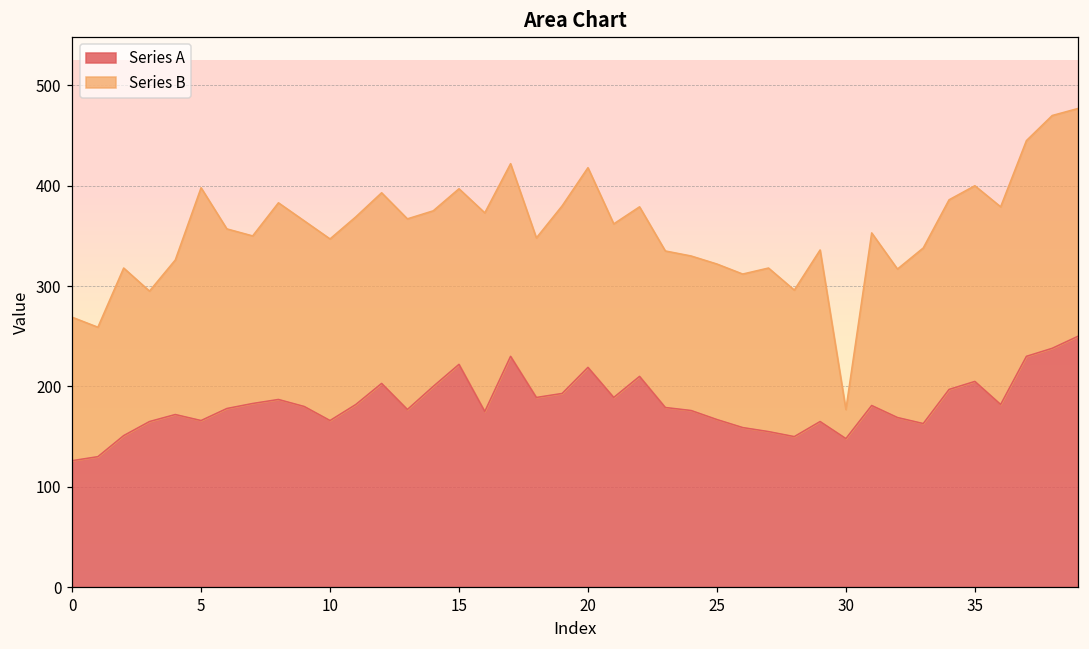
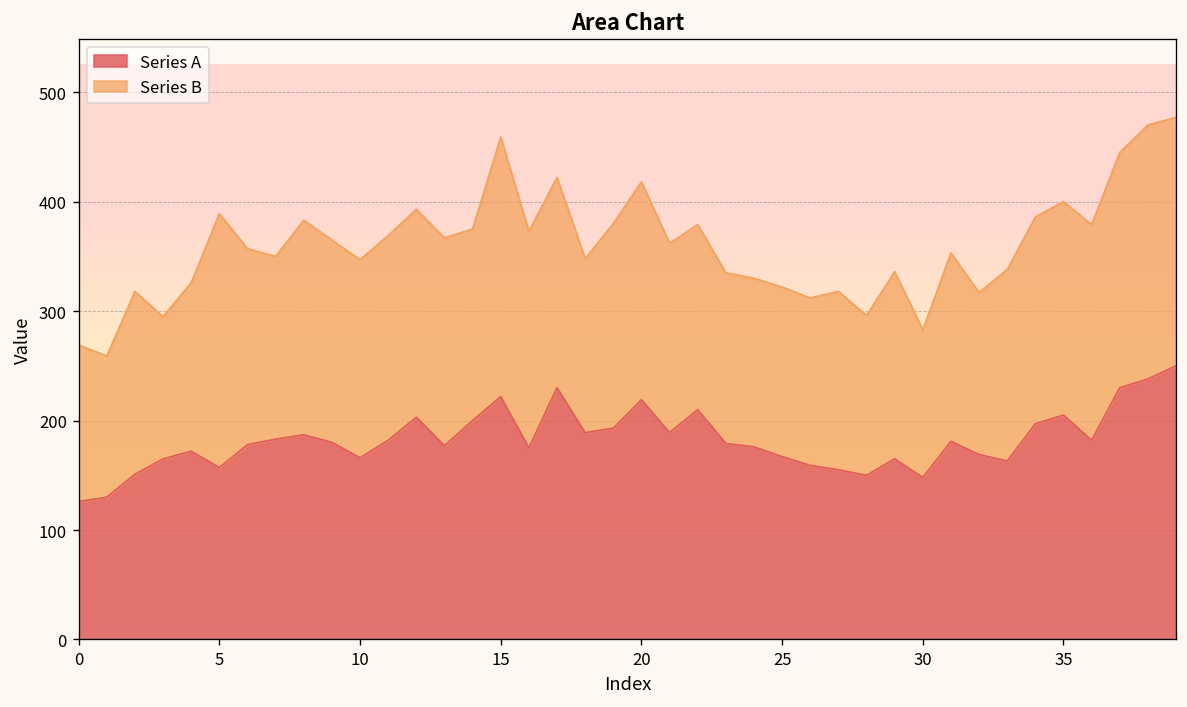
Series A, 5: 170 -> 160
Series B, 15: 180 -> 240
Series B, 30: 30 -> 140
